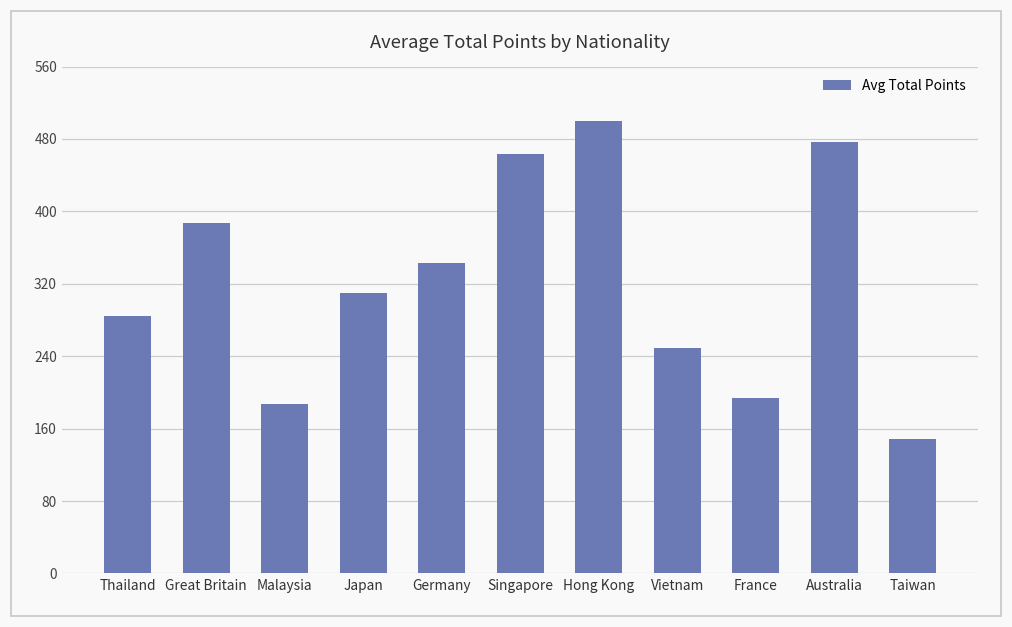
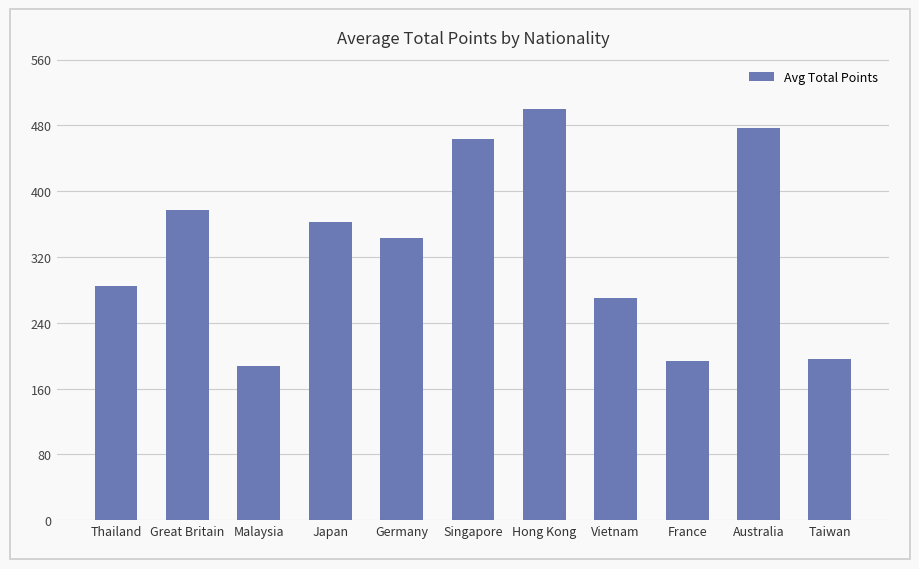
Great Britain: 390 -> 380
Japan: 310 -> 360
Vietnam: 250 -> 270
Taiwan: 150 -> 200
